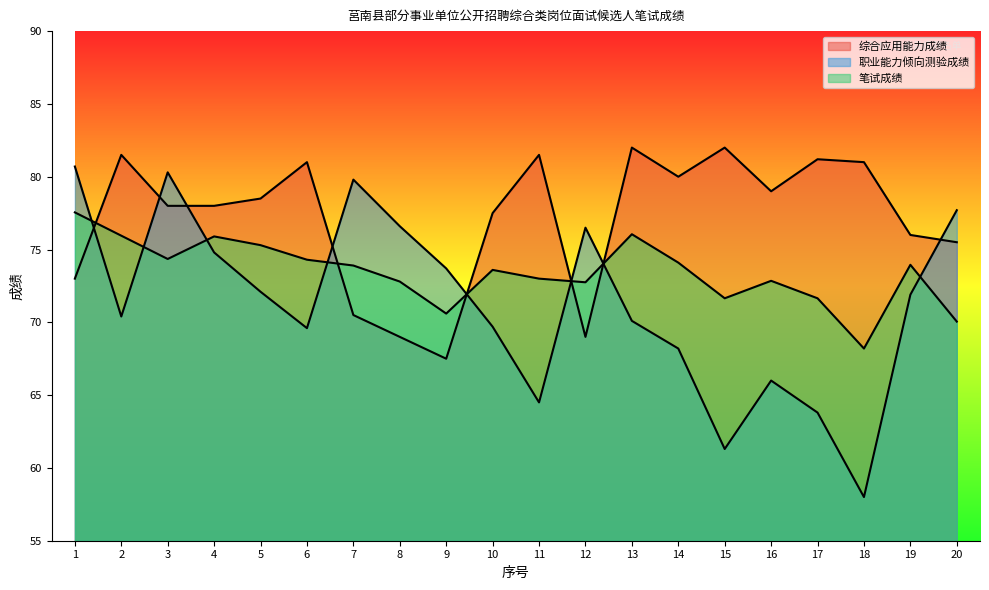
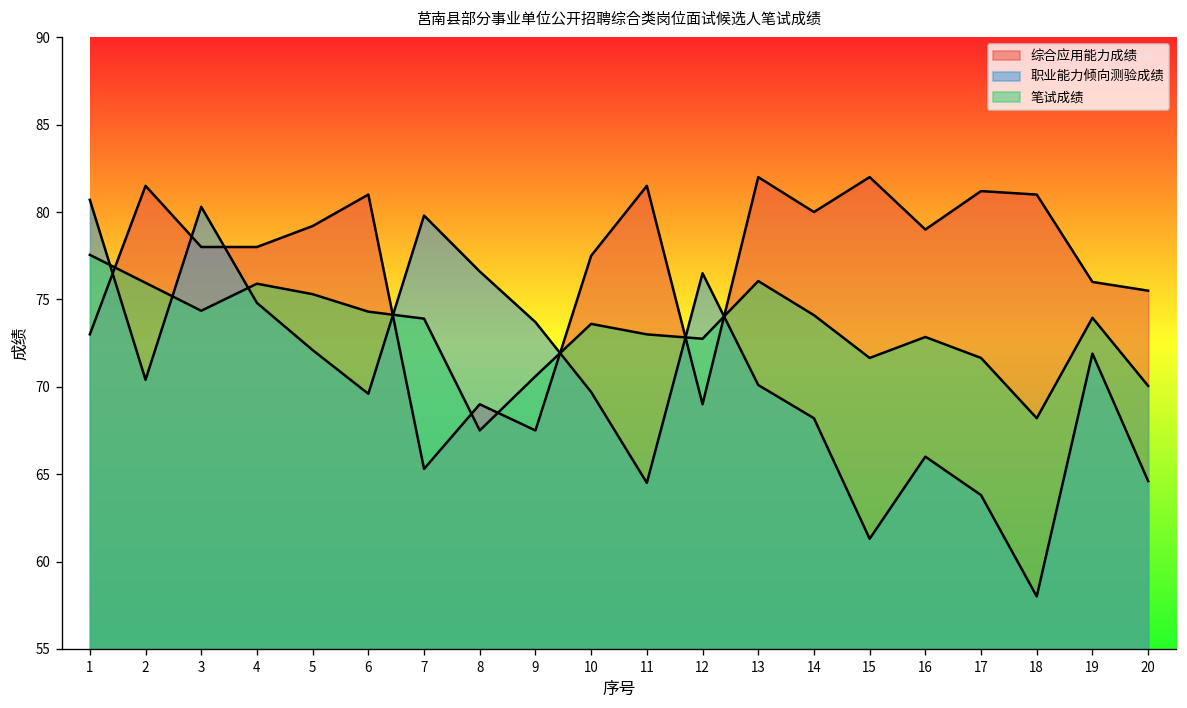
综合应用能力成绩, 5: 78.5 -> 79.2
综合应用能力成绩, 7: 70.5 -> 65.3
笔试成绩, 8: 72.8 -> 67.5
职业能力倾向测验成绩, 20: 77.7 -> 64.6
